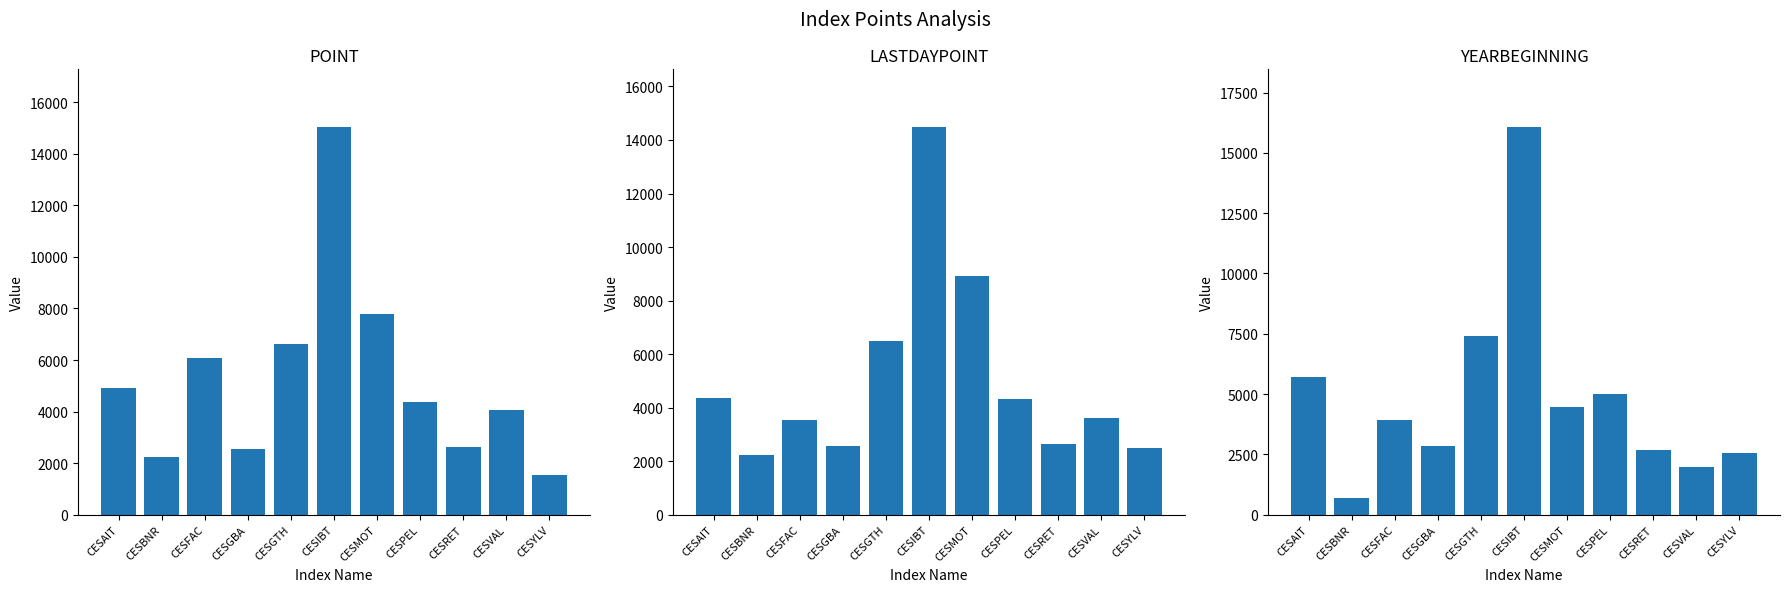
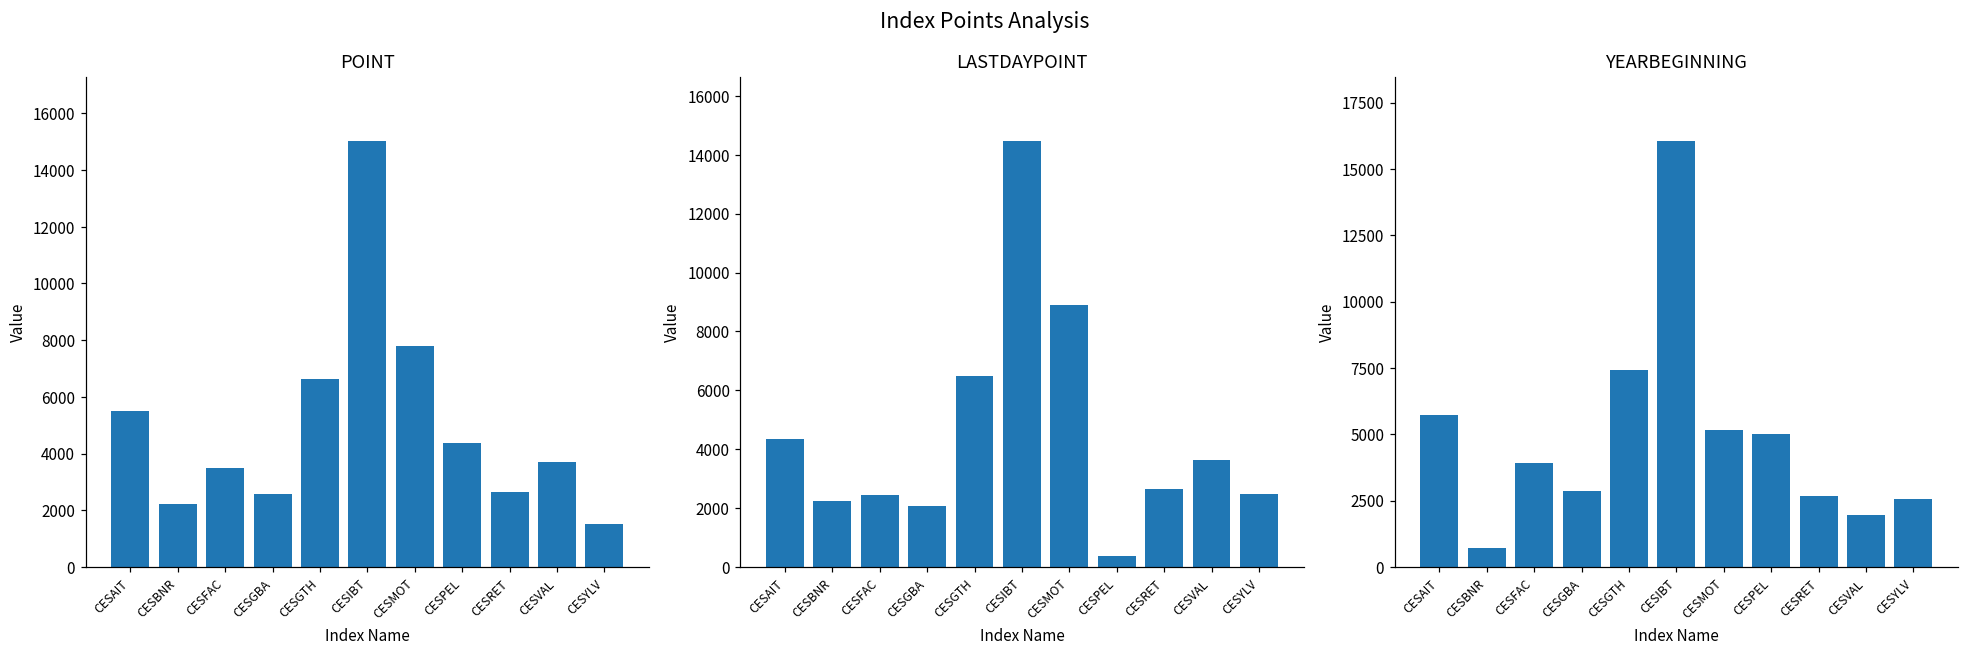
POINT, CESAIT: 4900 -> 5500
POINT, CESFAC: 6100 -> 3500
POINT, CESVAL: 4100 -> 3700
LASTDAYPOINT, CESFAC: 3500 -> 2400
LASTDAYPOINT, CESGBA: 2600 -> 2100
LASTDAYPOINT, CESPEL: 4300 -> 400
YEARBEGINNING, CESMOT: 4500 -> 5100
